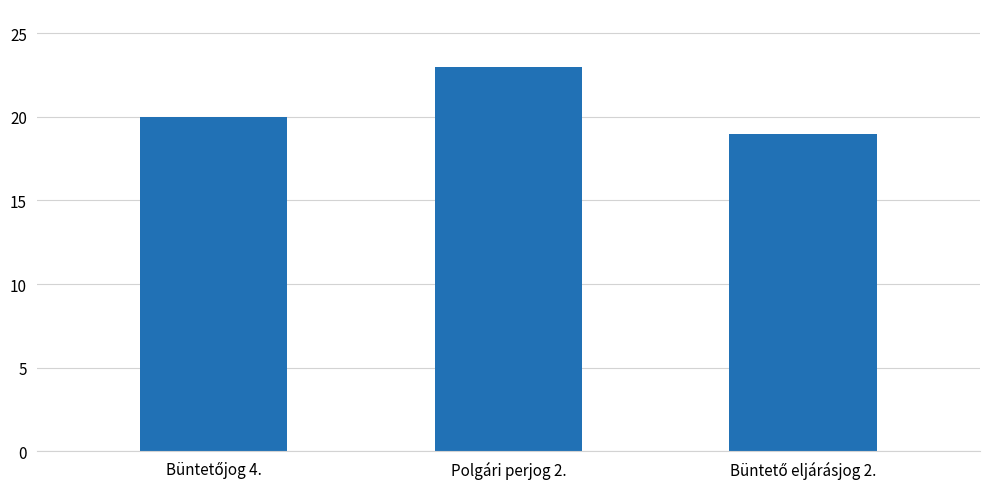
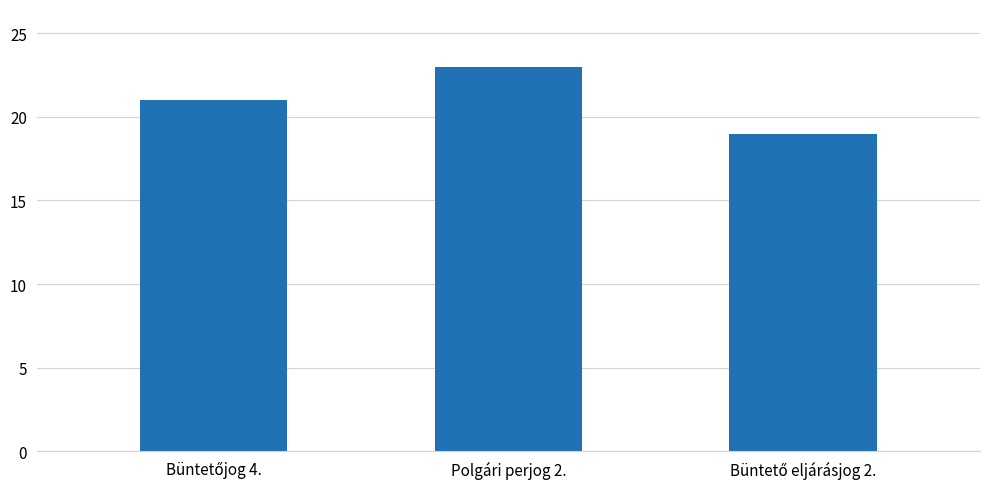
Büntetőjog 4.: 20 -> 21
